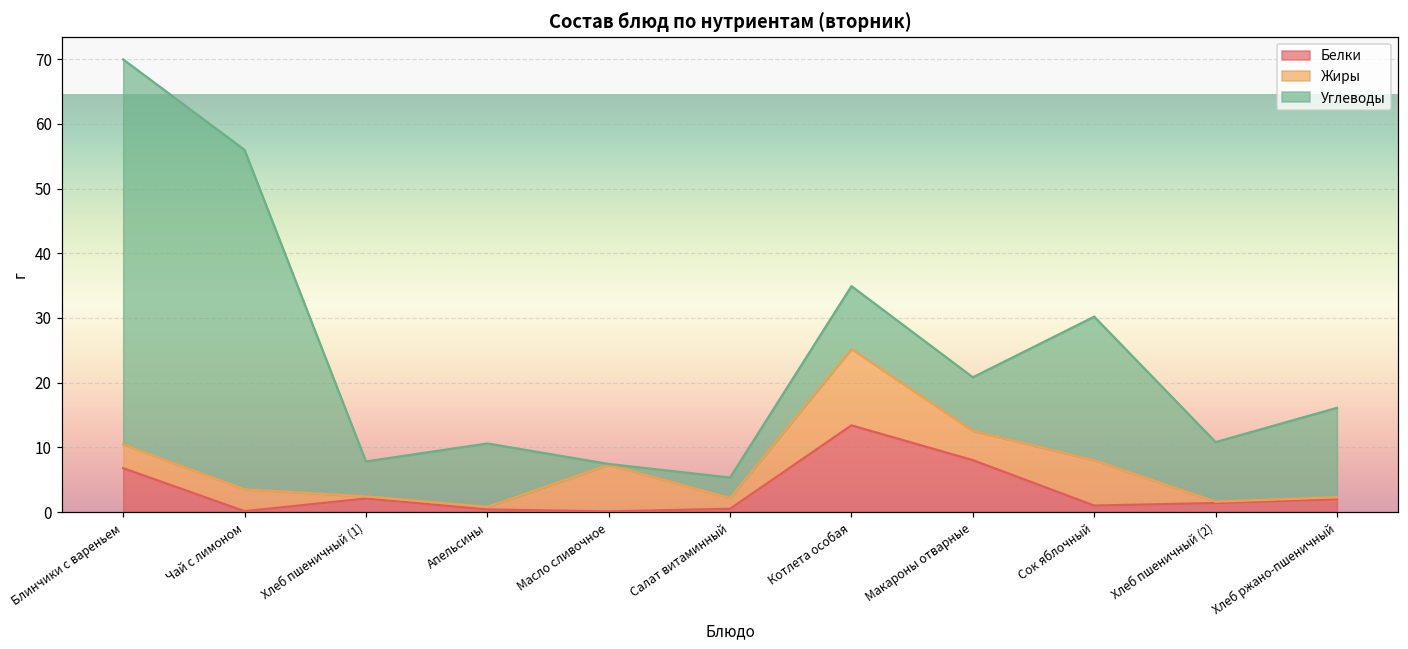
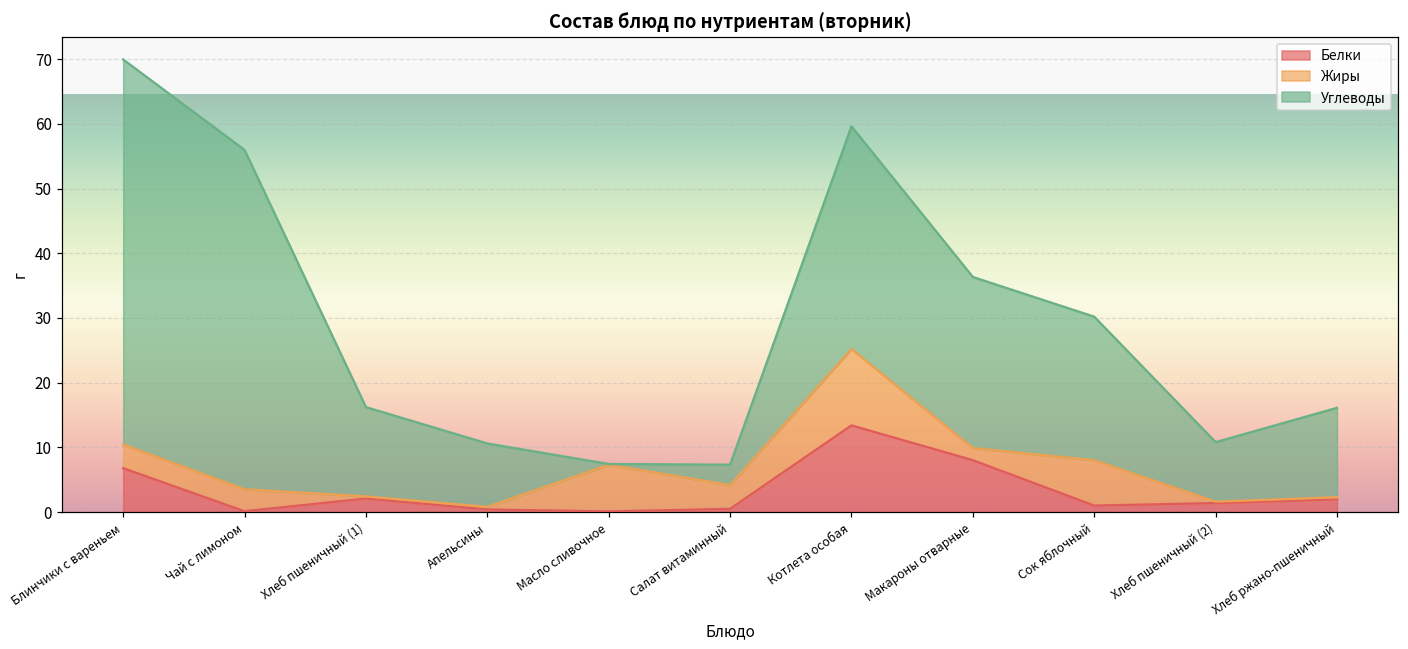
Углеводы, Хлеб пшеничный (1): 5 -> 14
Жиры, Салат витаминный: 2 -> 4
Углеводы, Котлета особая: 10 -> 34
Жиры, Макароны отварные: 5 -> 2
Углеводы, Макароны отварные: 8 -> 26
